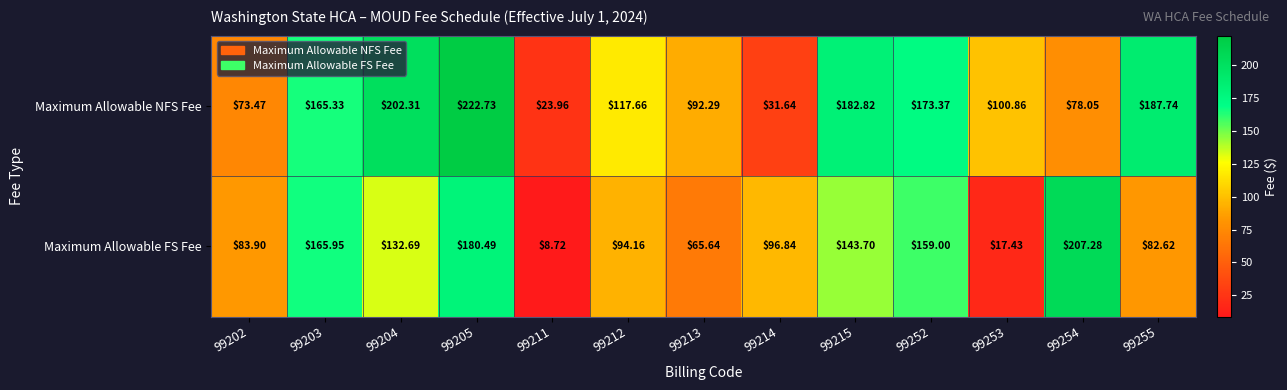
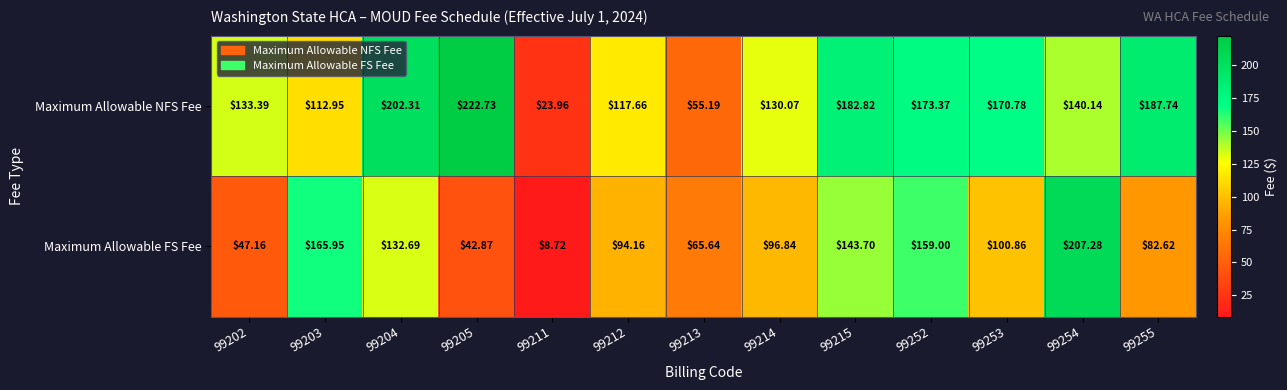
Maximum Allowable NFS Fee, 99202: $73.47 -> $133.39
Maximum Allowable NFS Fee, 99203: $165.33 -> $112.95
Maximum Allowable NFS Fee, 99213: $92.29 -> $55.19
Maximum Allowable NFS Fee, 99214: $31.64 -> $130.07
Maximum Allowable NFS Fee, 99253: $100.86 -> $170.78
Maximum Allowable NFS Fee, 99254: $78.05 -> $140.14
Maximum Allowable FS Fee, 99202: $83.90 -> $47.16
Maximum Allowable FS Fee, 99205: $180.49 -> $42.87
Maximum Allowable FS Fee, 99253: $17.43 -> $100.86
